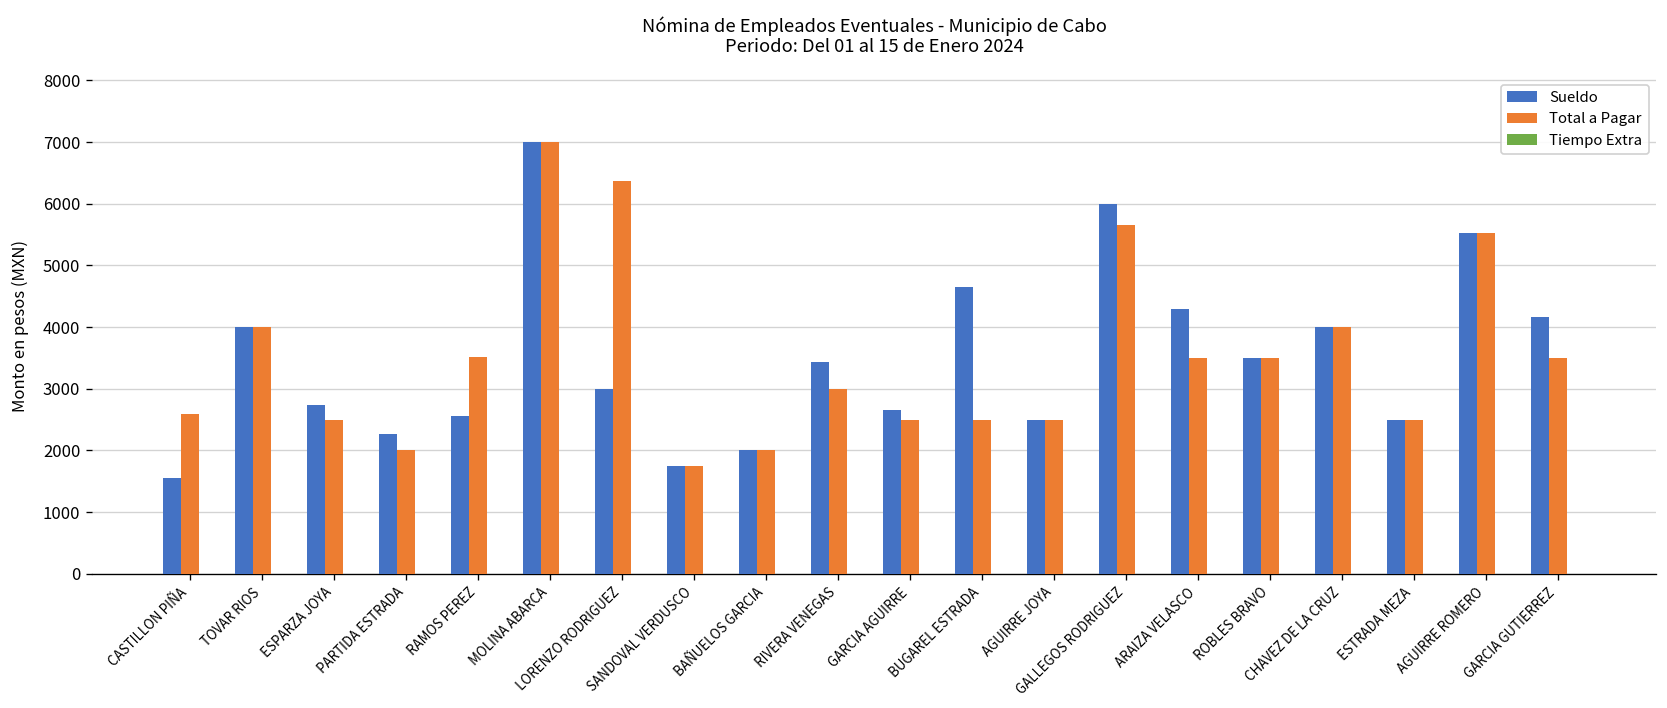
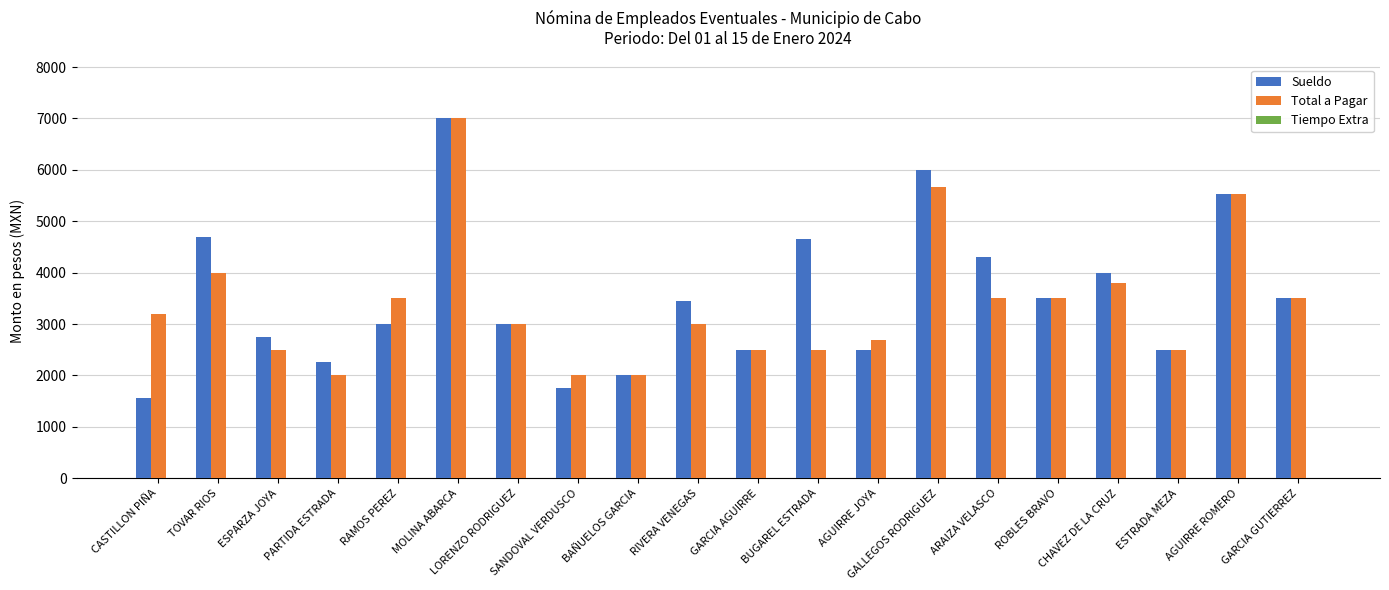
Total a Pagar, CASTILLON PIÑA: 2600 -> 3200
Sueldo, TOVAR RIOS: 4000 -> 4700
Sueldo, RAMOS PEREZ: 2600 -> 3000
Total a Pagar, LORENZO RODRIGUEZ: 6400 -> 3000
Total a Pagar, SANDOVAL VERDUSCO: 1800 -> 2000
Sueldo, GARCIA AGUIRRE: 2700 -> 2500
Total a Pagar, AGUIRRE JOYA: 2500 -> 2700
Total a Pagar, CHAVEZ DE LA CRUZ: 4000 -> 3800
Sueldo, GARCIA GUTIERREZ: 4200 -> 3500
